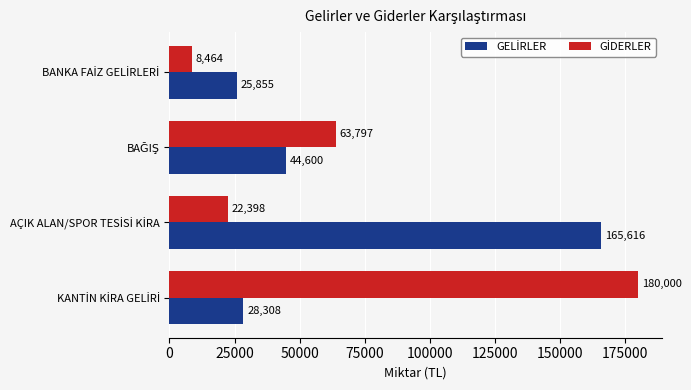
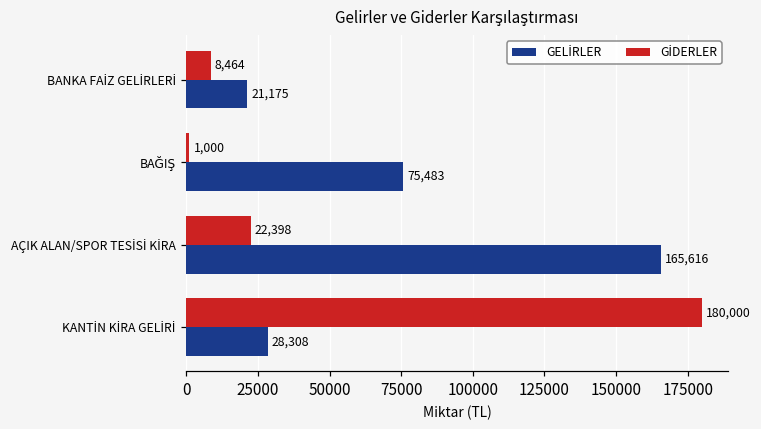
GELİRLER, BANKA FAİZ GELİRLERİ: 25,855 -> 21,175
GİDERLER, BAĞIŞ: 63,797 -> 1,000
GELİRLER, BAĞIŞ: 44,600 -> 75,483
